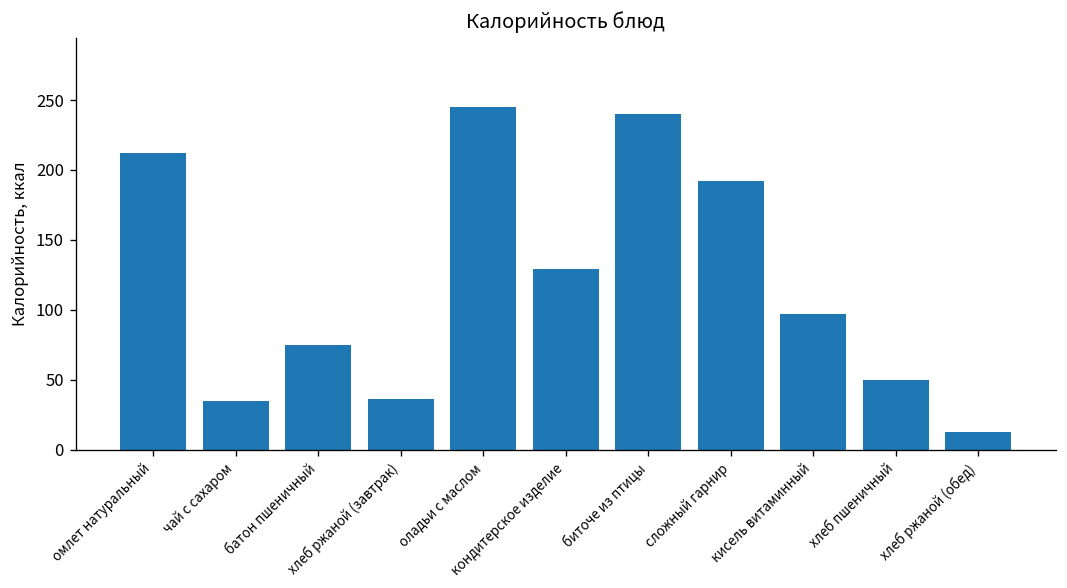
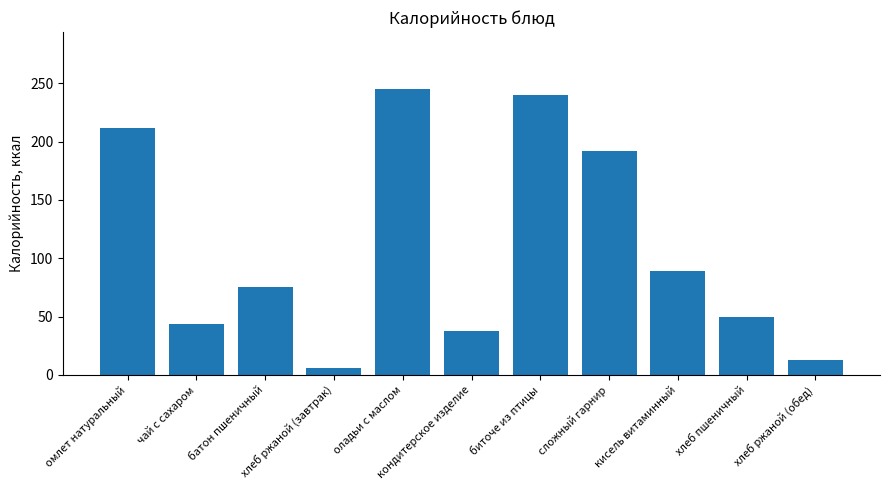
чай с сахаром: 35 -> 44
хлеб ржаной (завтрак): 36 -> 6
кондитерское изделие: 129 -> 38
кисель витаминный: 97 -> 89
